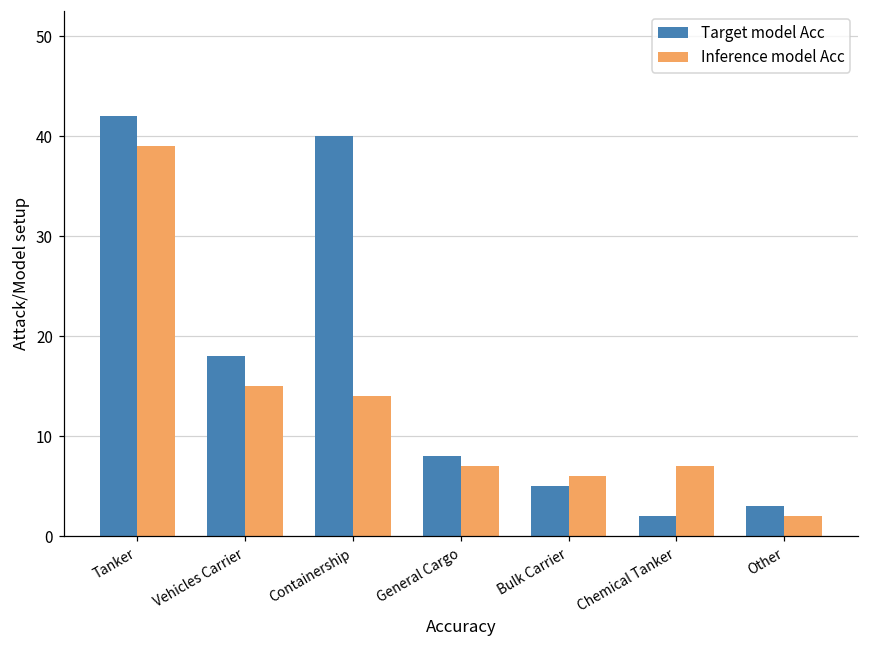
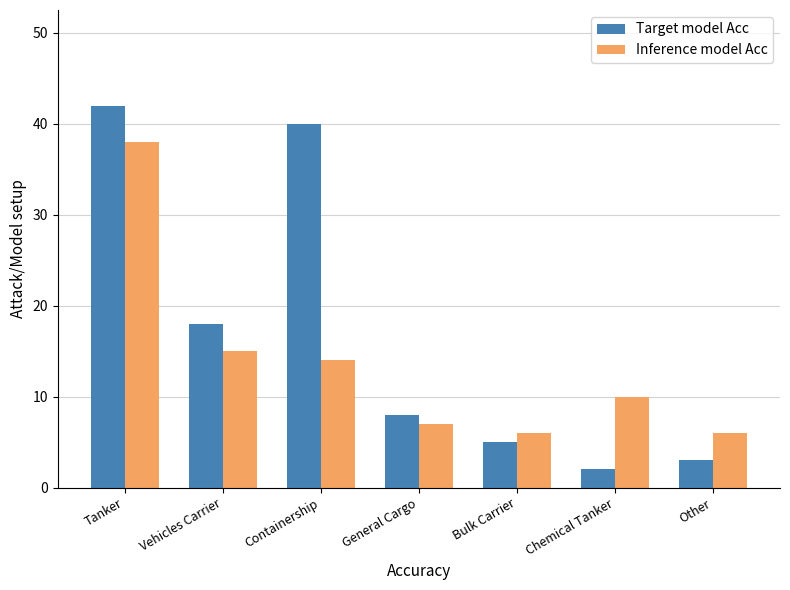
Inference model Acc, Tanker: 39 -> 38
Inference model Acc, Chemical Tanker: 7 -> 10
Inference model Acc, Other: 2 -> 6
